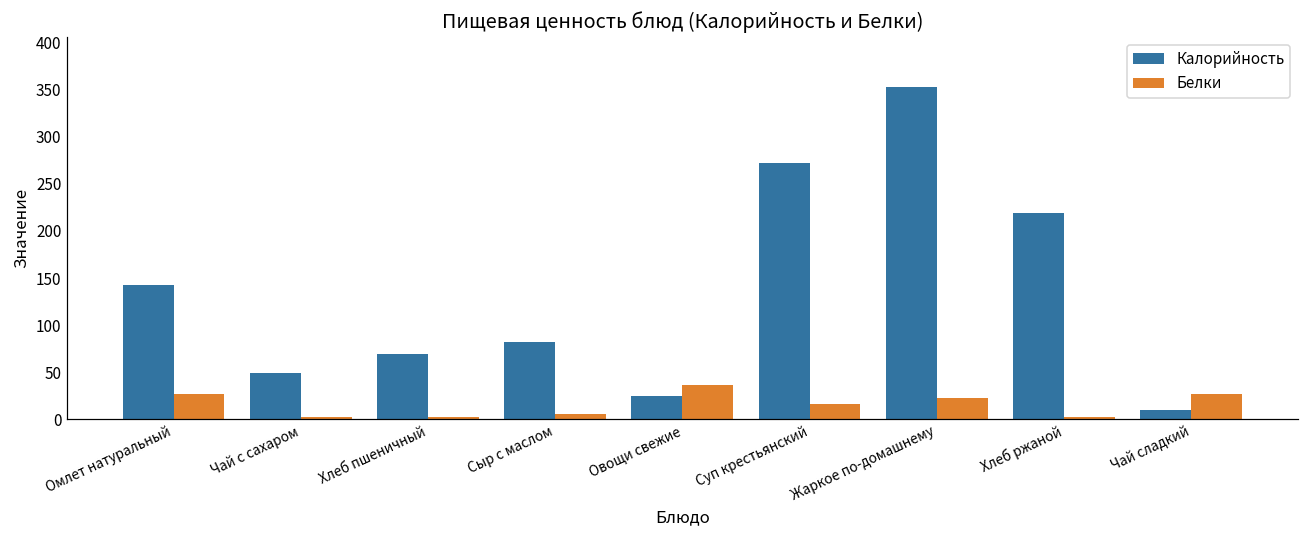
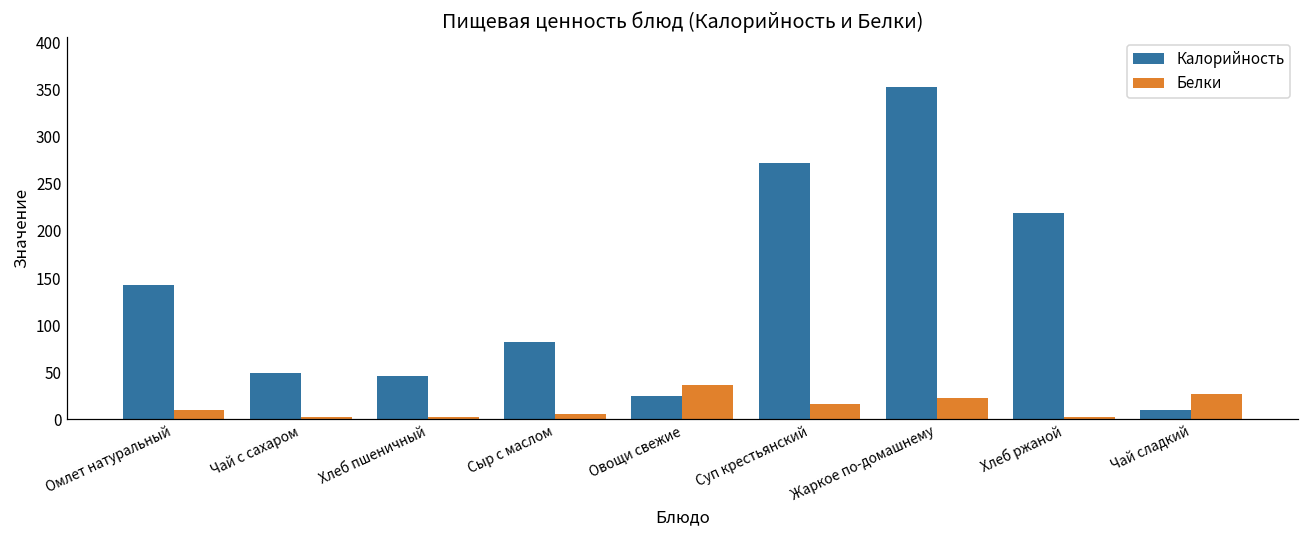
Белки, Омлет натуральный: 30 -> 10
Калорийность, Хлеб пшеничный: 70 -> 50
